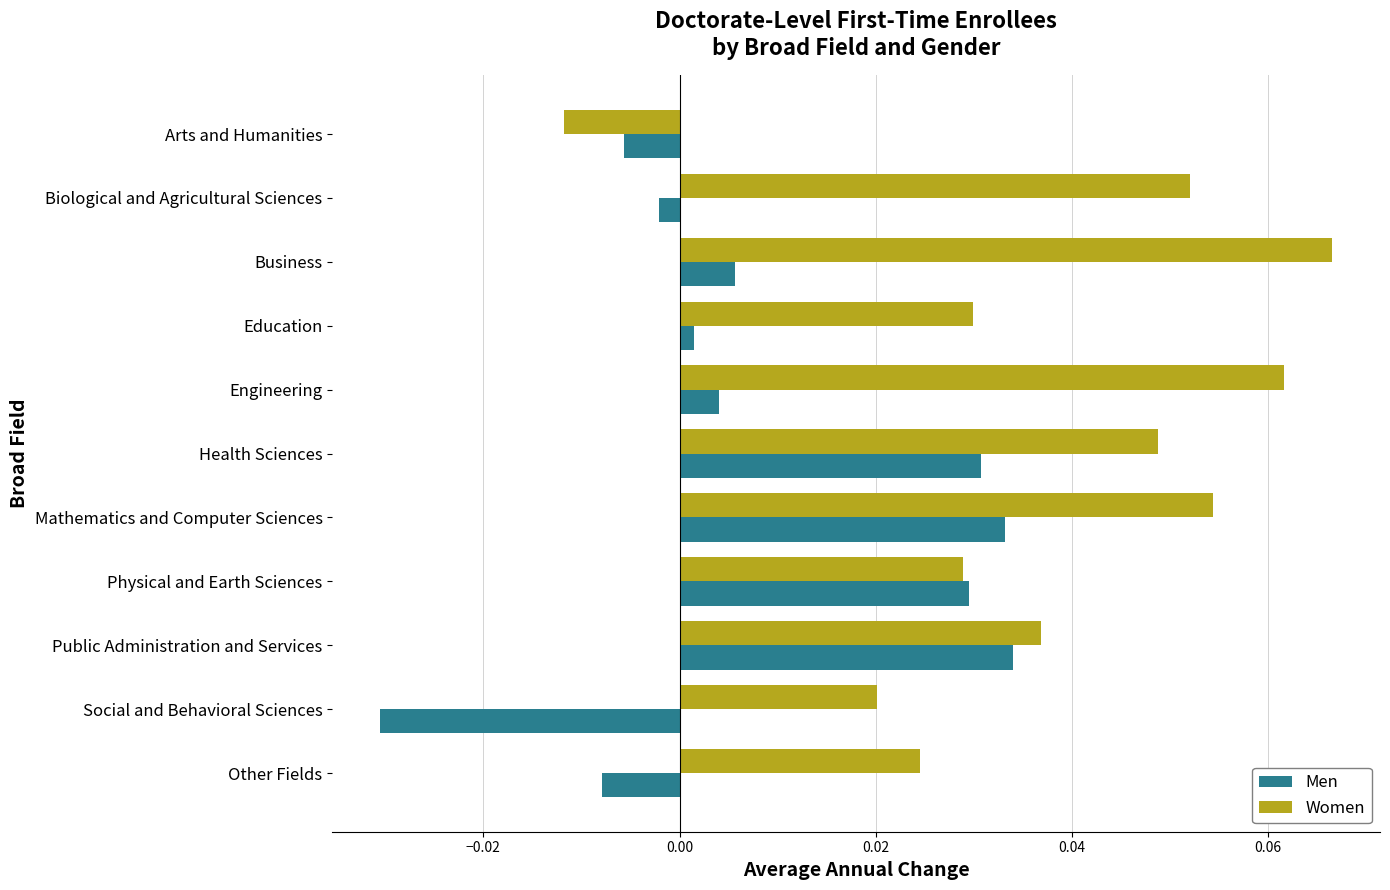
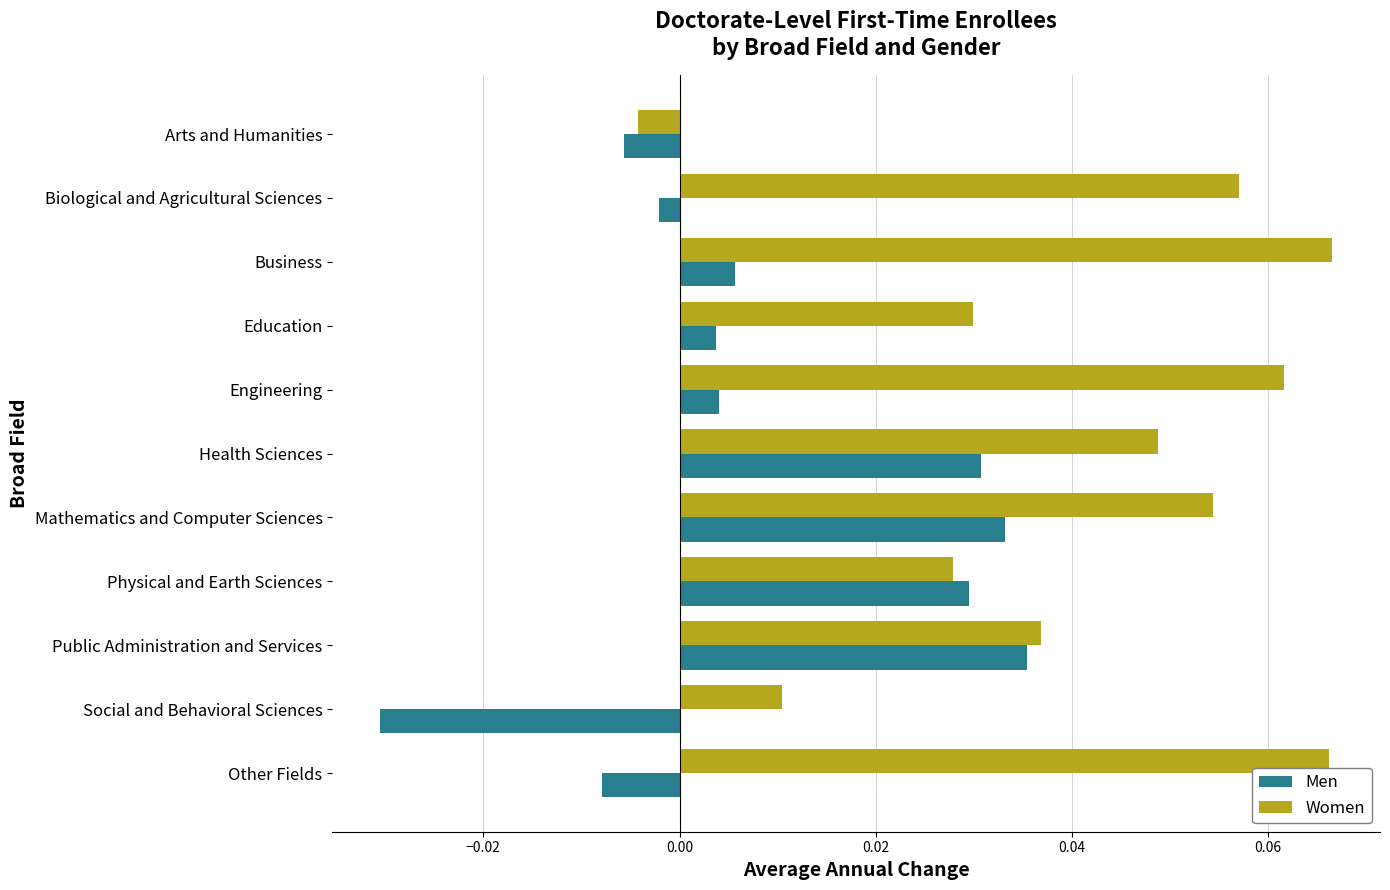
Women, Arts and Humanities: -0.012 -> -0.004
Women, Biological and Agricultural Sciences: 0.052 -> 0.057
Men, Education: 0.001 -> 0.004
Women, Physical and Earth Sciences: 0.029 -> 0.028
Men, Public Administration and Services: 0.034 -> 0.035
Women, Social and Behavioral Sciences: 0.020 -> 0.010
Women, Other Fields: 0.025 -> 0.066
